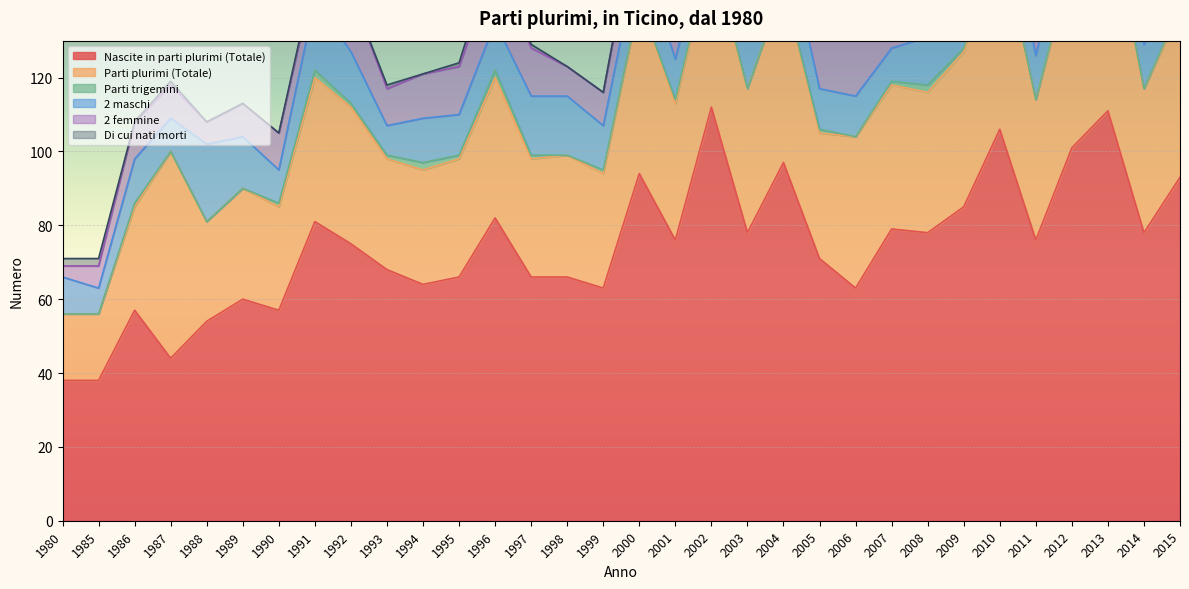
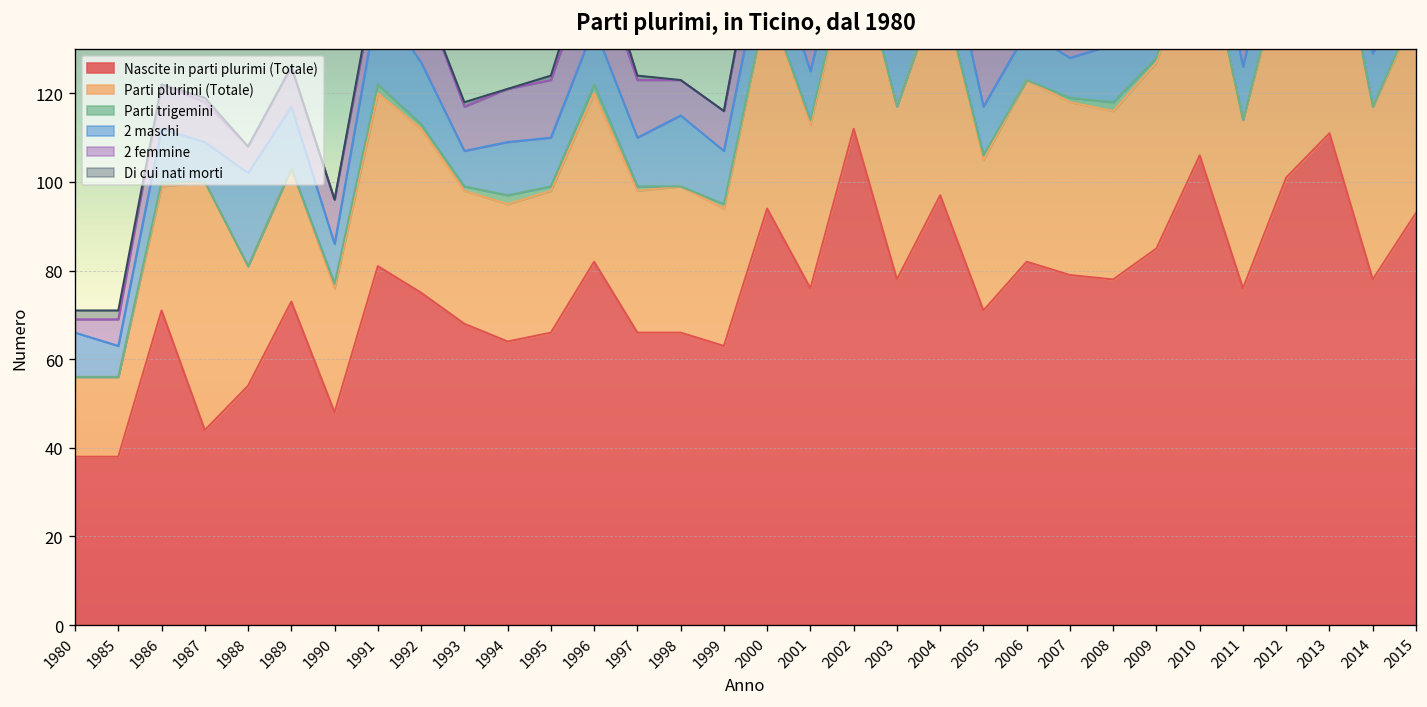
Nascite in parti plurimi (Totale), 1986: 57 -> 71
Nascite in parti plurimi (Totale), 1989: 60 -> 73
Nascite in parti plurimi (Totale), 1990: 57 -> 48
2 maschi, 1997: 16 -> 11
Nascite in parti plurimi (Totale), 2006: 63 -> 82
